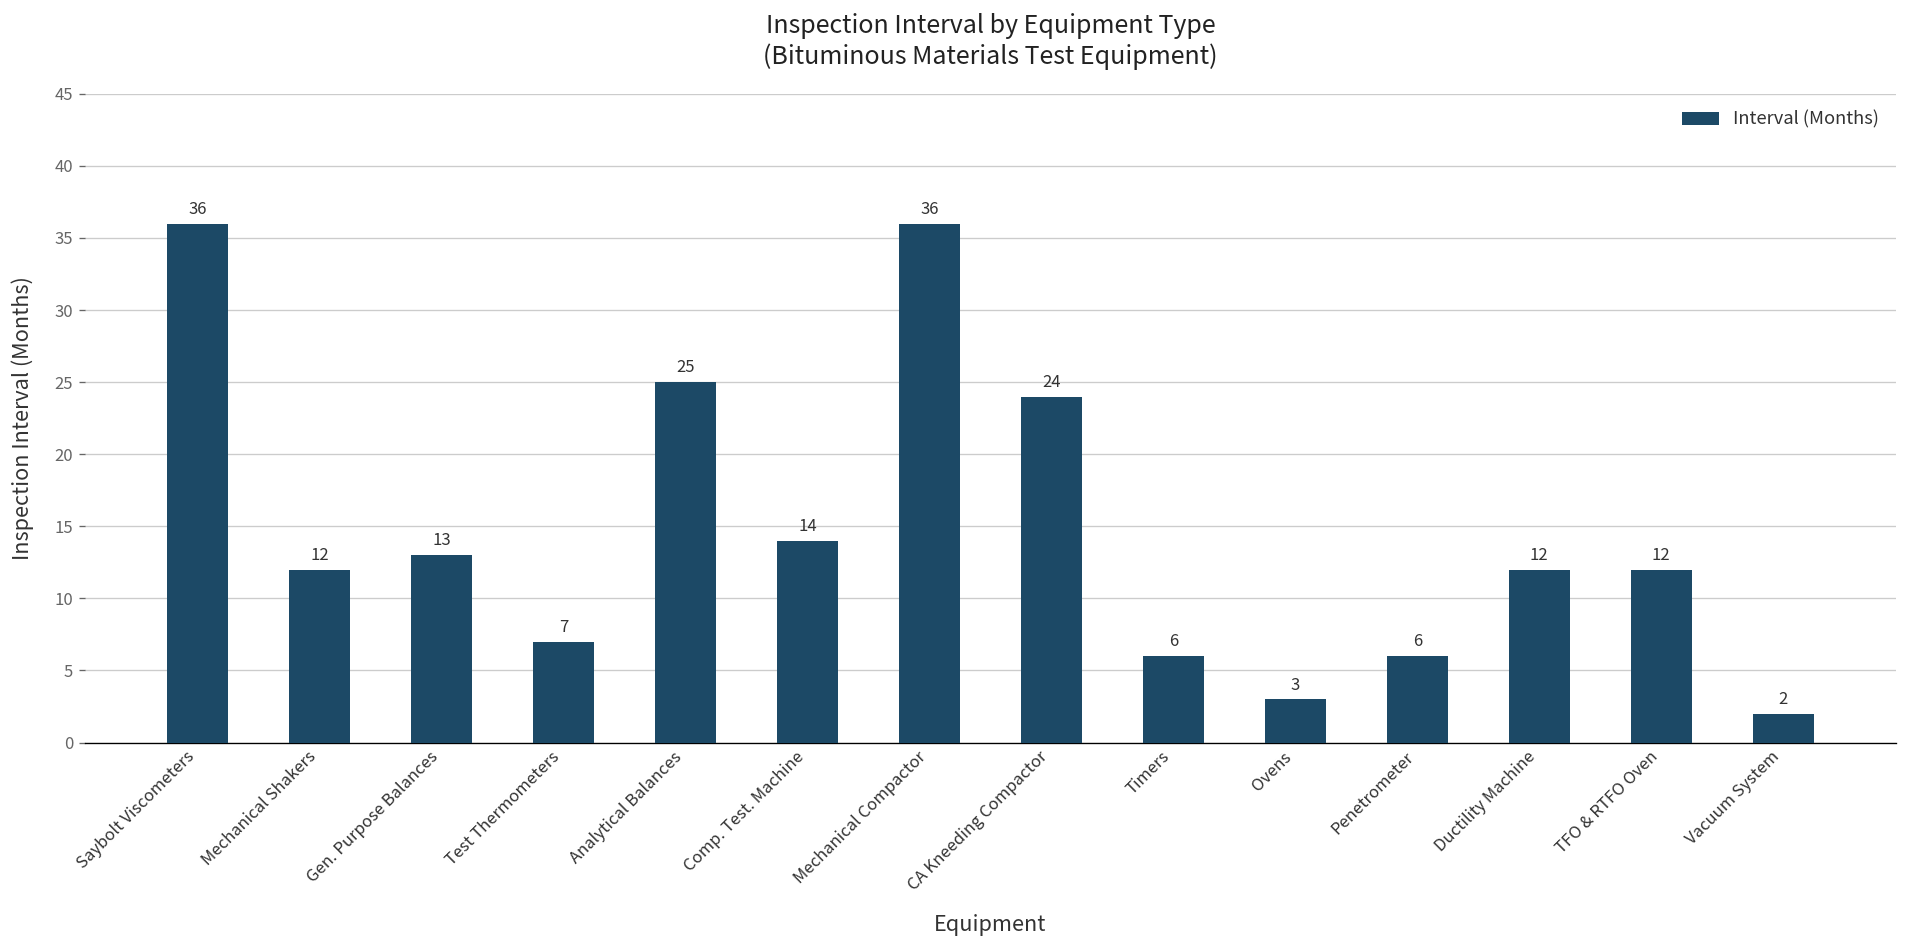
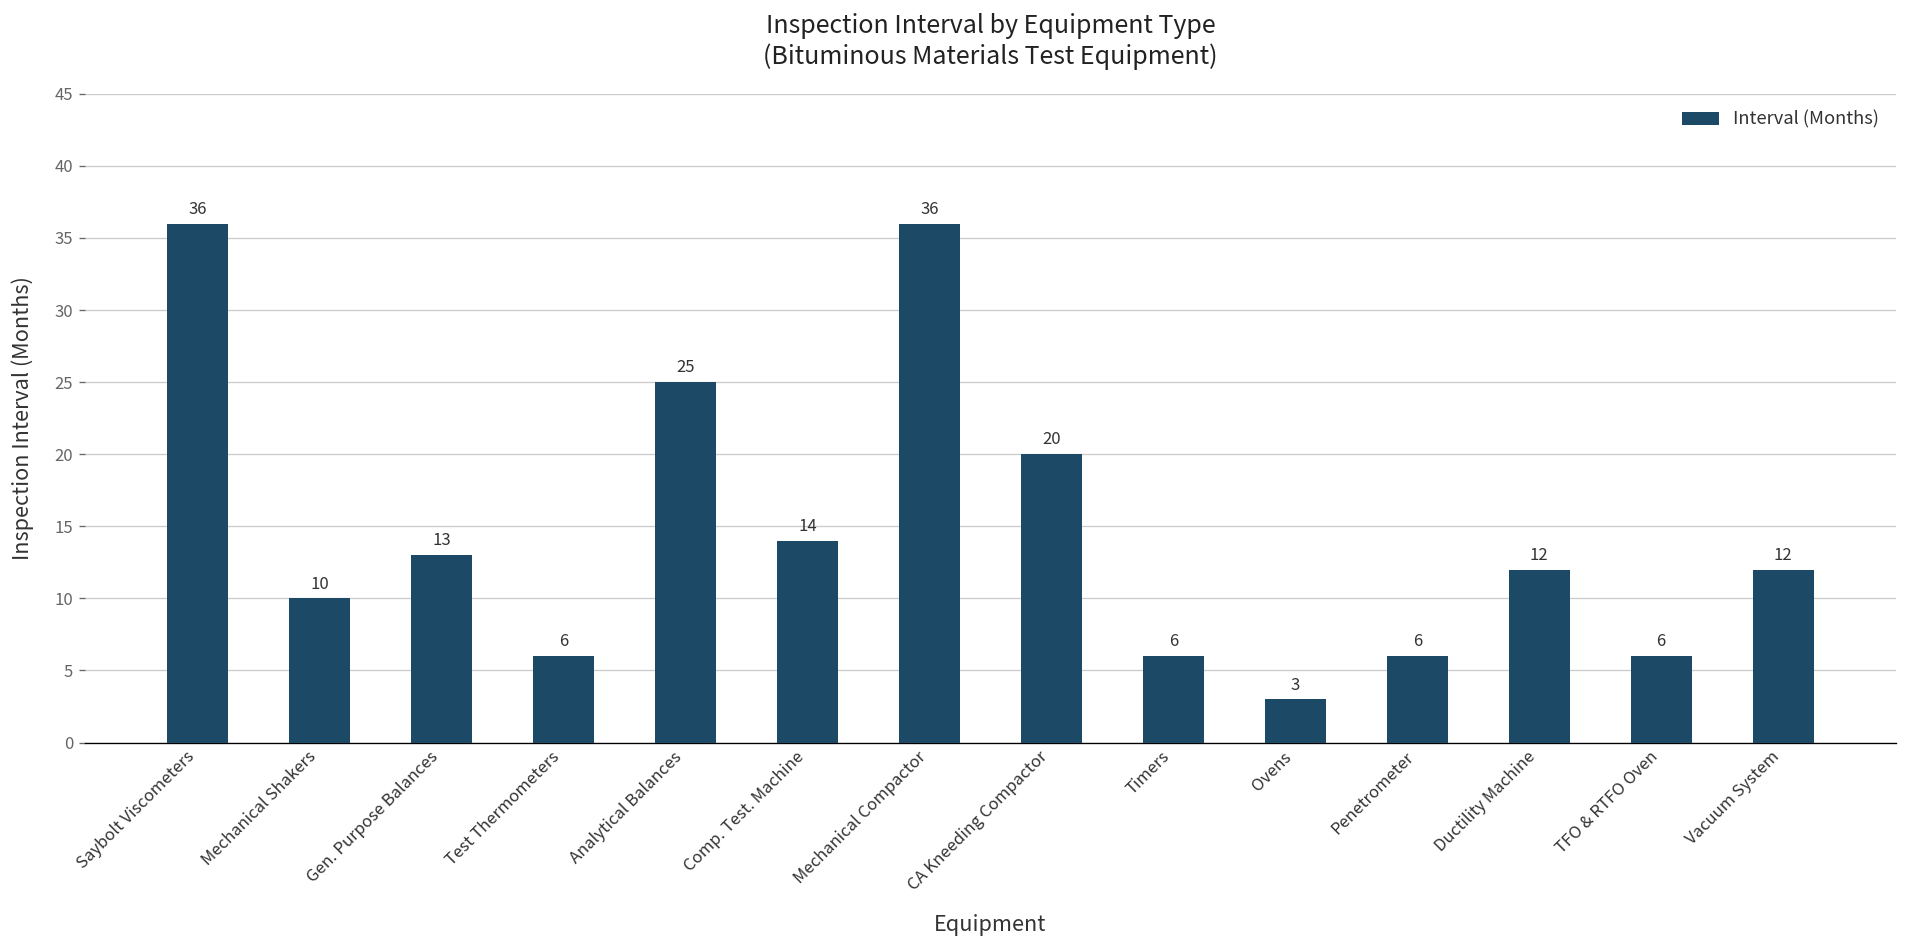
Mechanical Shakers: 12 -> 10
Test Thermometers: 7 -> 6
CA Kneeding Compactor: 24 -> 20
TFO & RTFO Oven: 12 -> 6
Vacuum System: 2 -> 12
